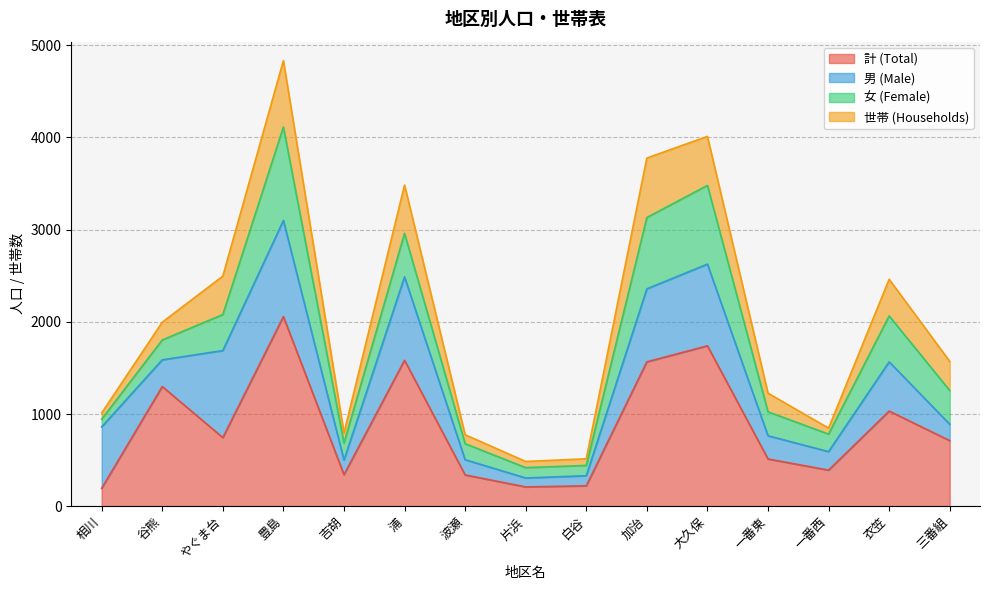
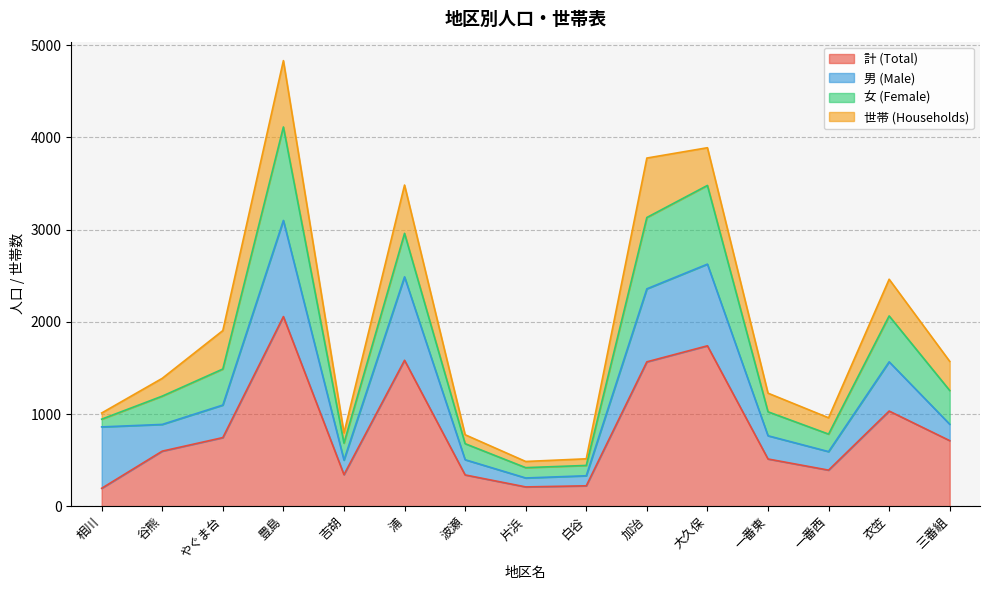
計 (Total), 谷熊: 1300 -> 600
女 (Female), 谷熊: 200 -> 300
男 (Male), やぐま台: 900 -> 400
世帯 (Households), 大久保: 500 -> 400
世帯 (Households), 一番西: 100 -> 200
